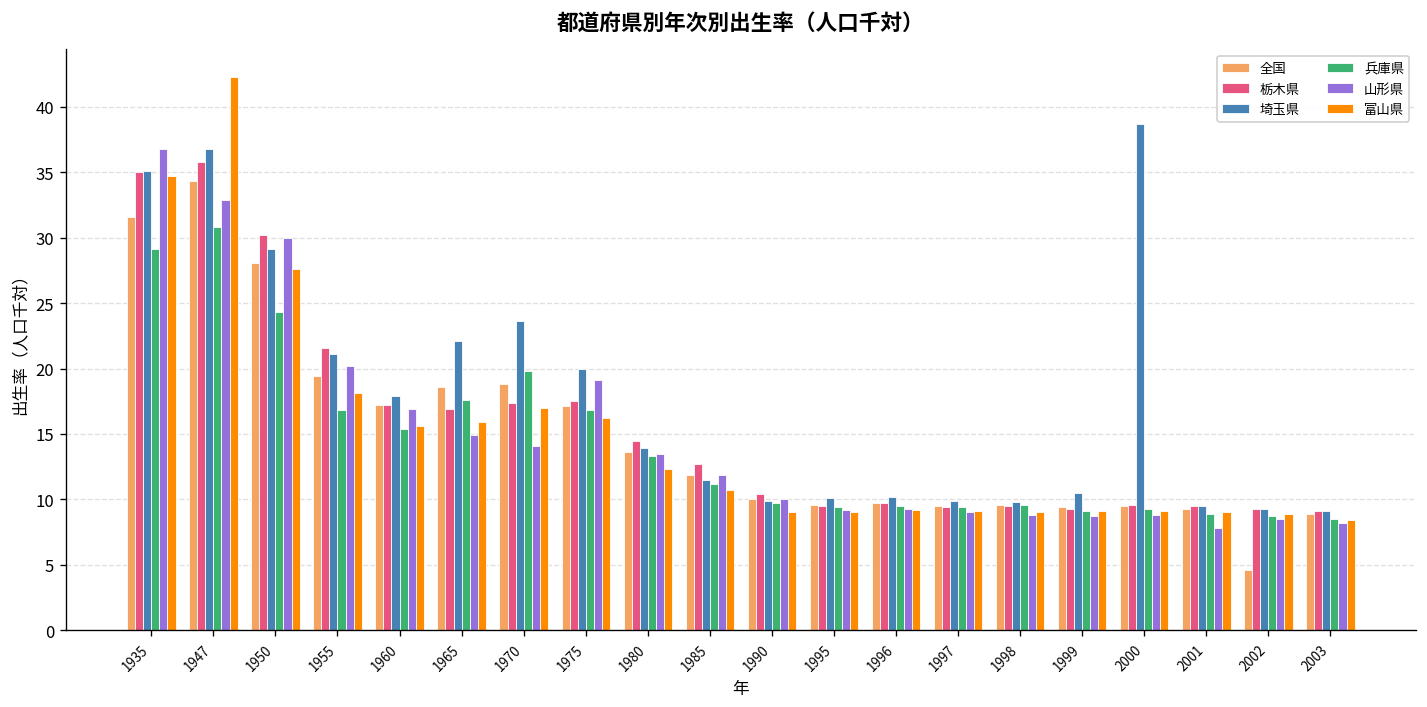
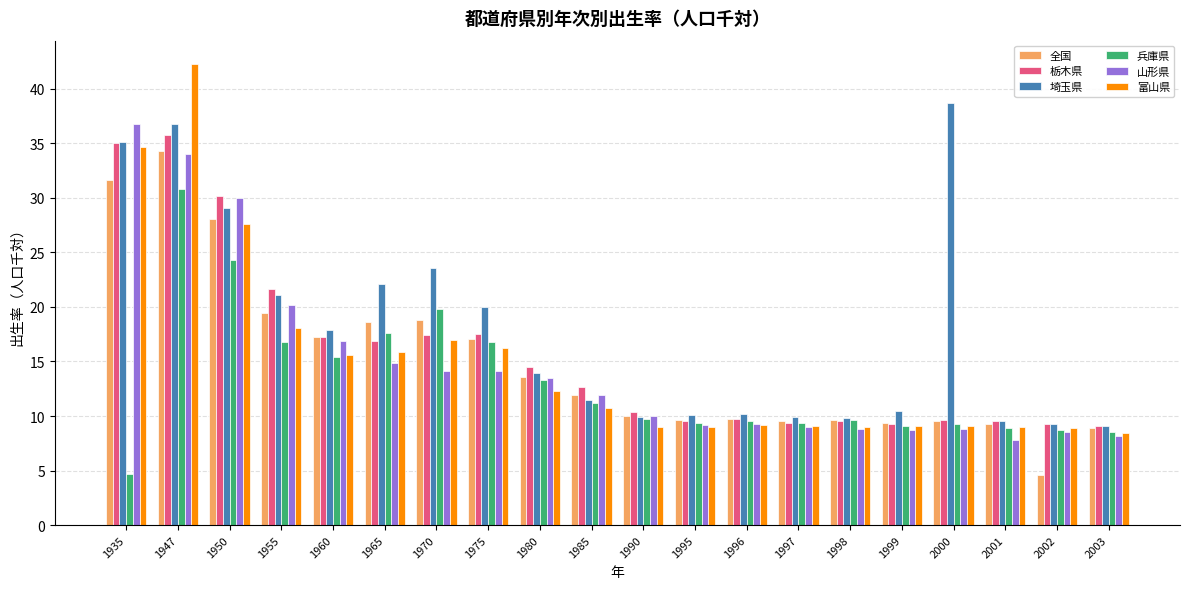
兵庫県, 1935: 29.1 -> 4.7
山形県, 1947: 32.9 -> 34.0
山形県, 1975: 19.1 -> 14.1
